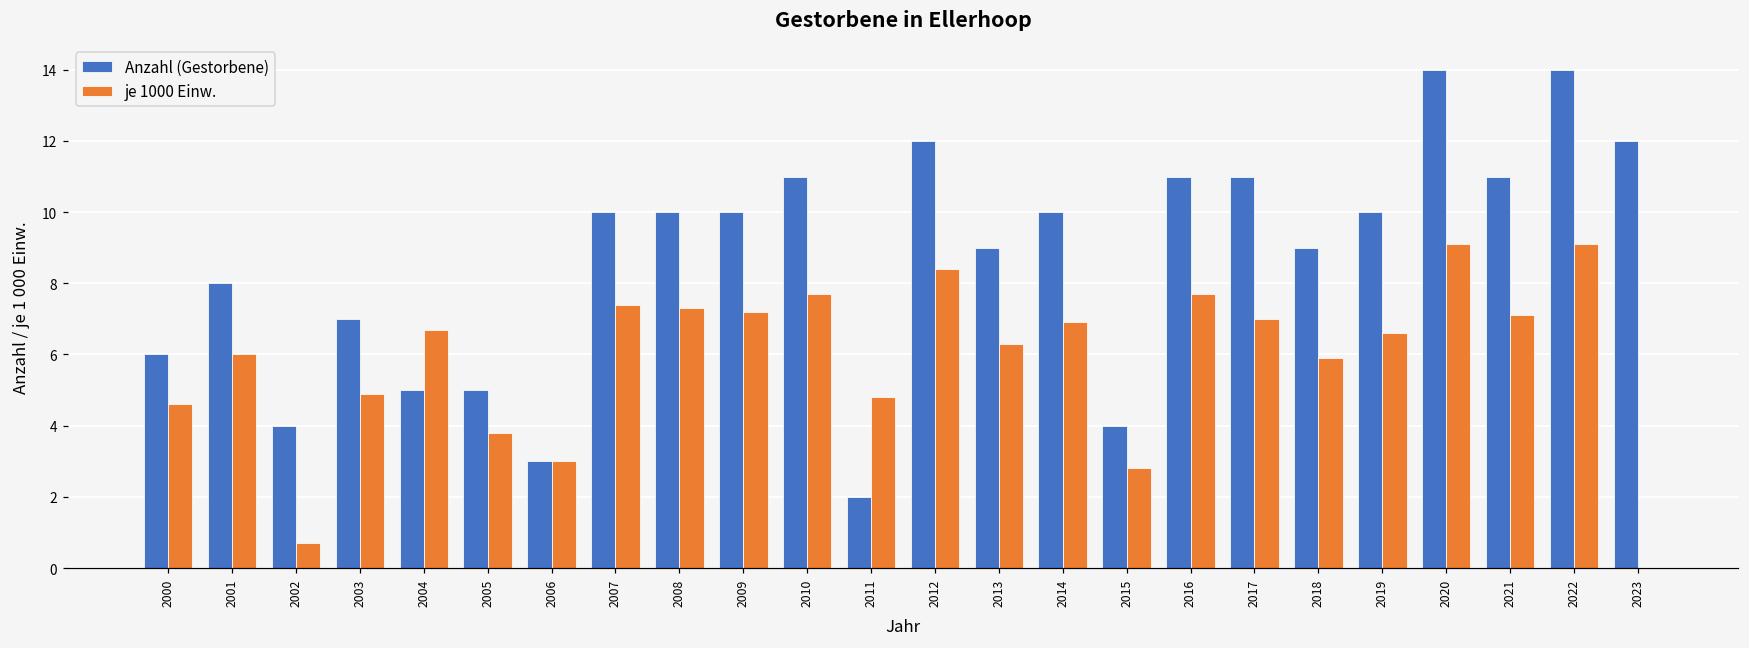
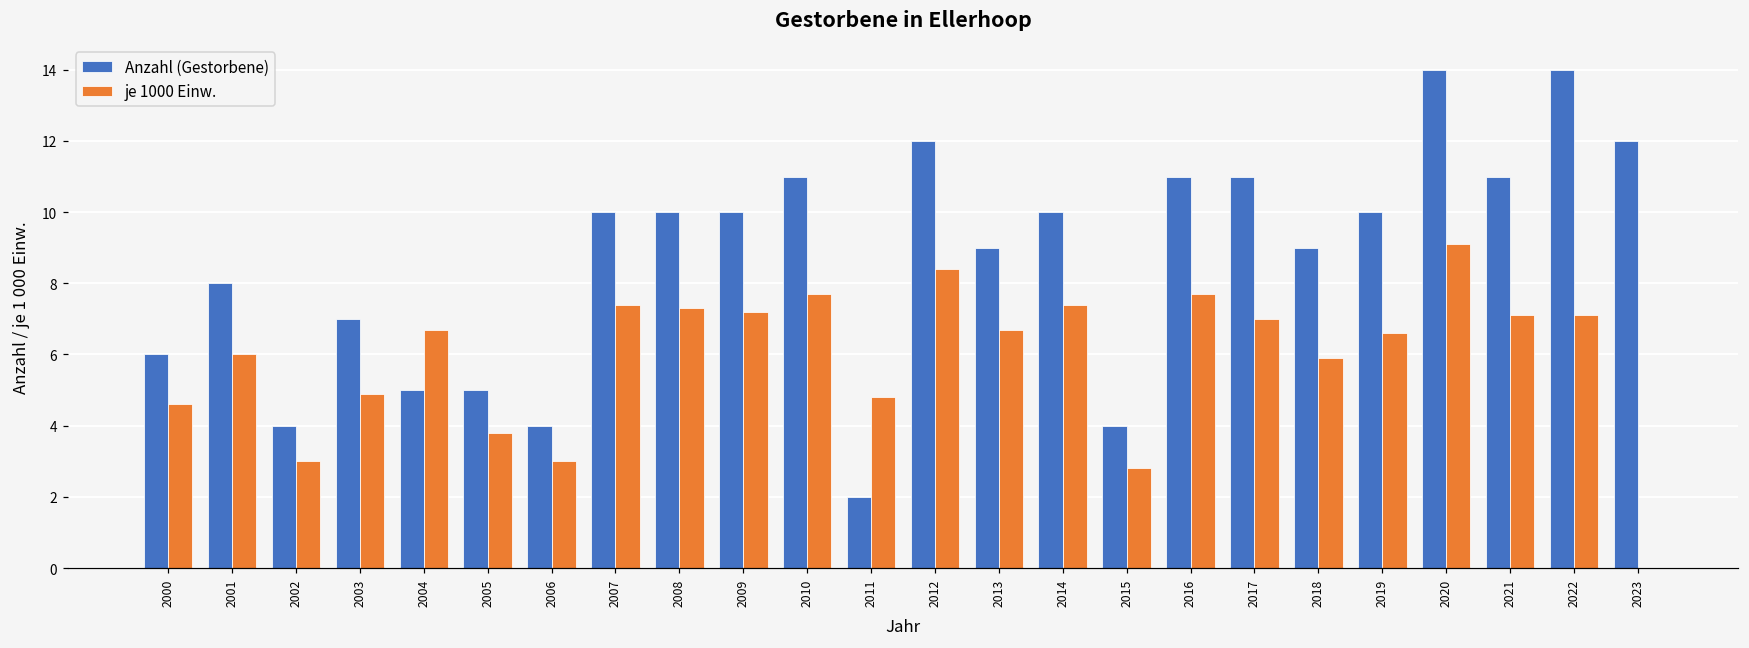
je 1000 Einw., 2002: 0.7 -> 3.0
Anzahl (Gestorbene), 2006: 3 -> 4
je 1000 Einw., 2013: 6.3 -> 6.7
je 1000 Einw., 2014: 6.9 -> 7.4
je 1000 Einw., 2022: 9.1 -> 7.1
